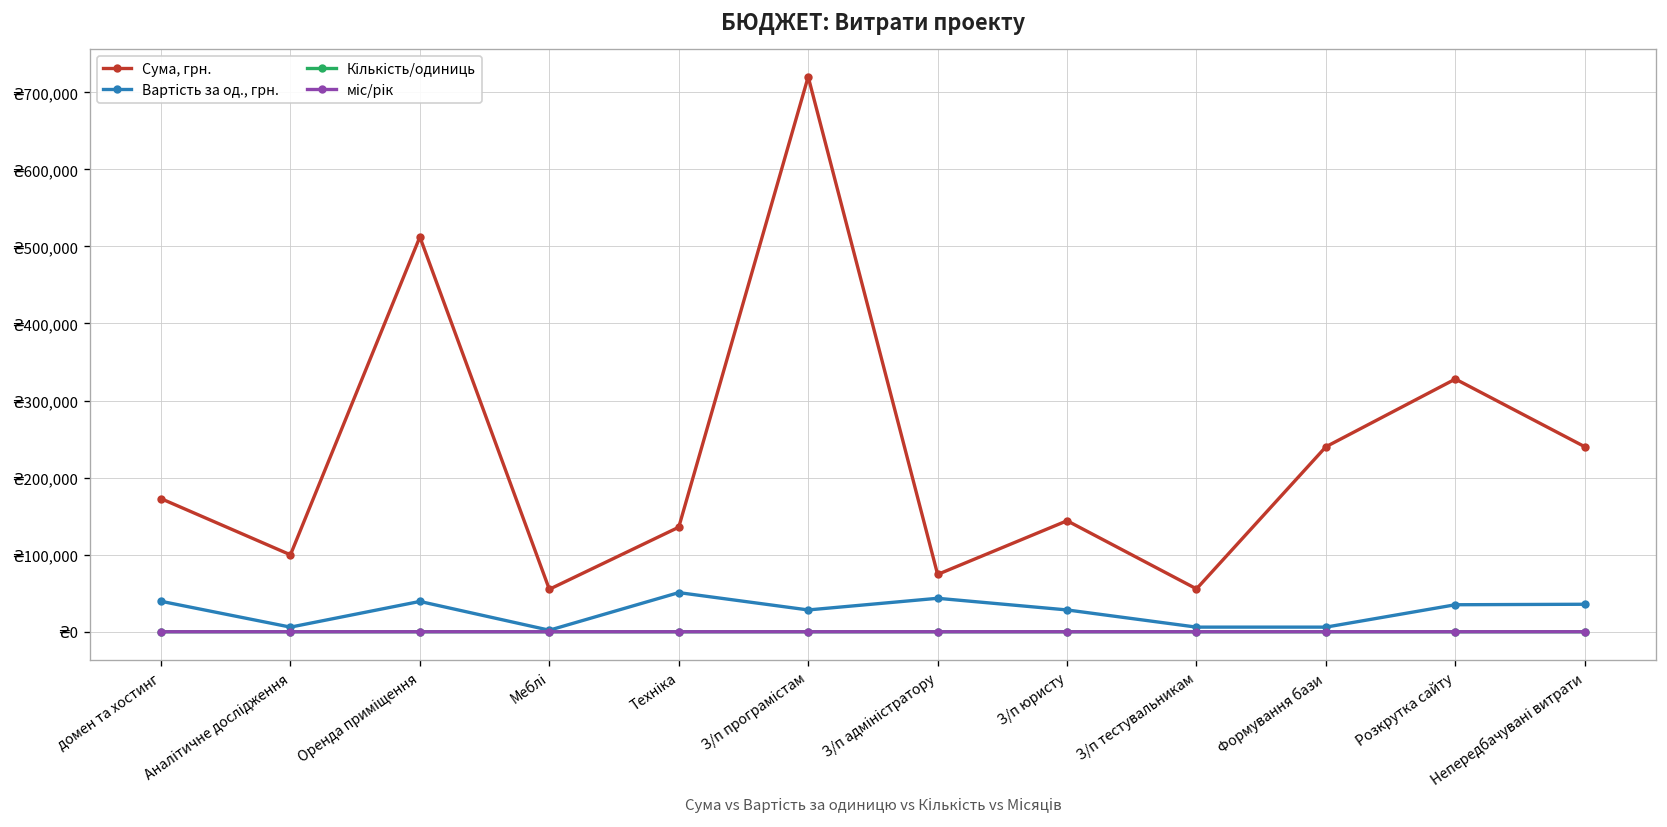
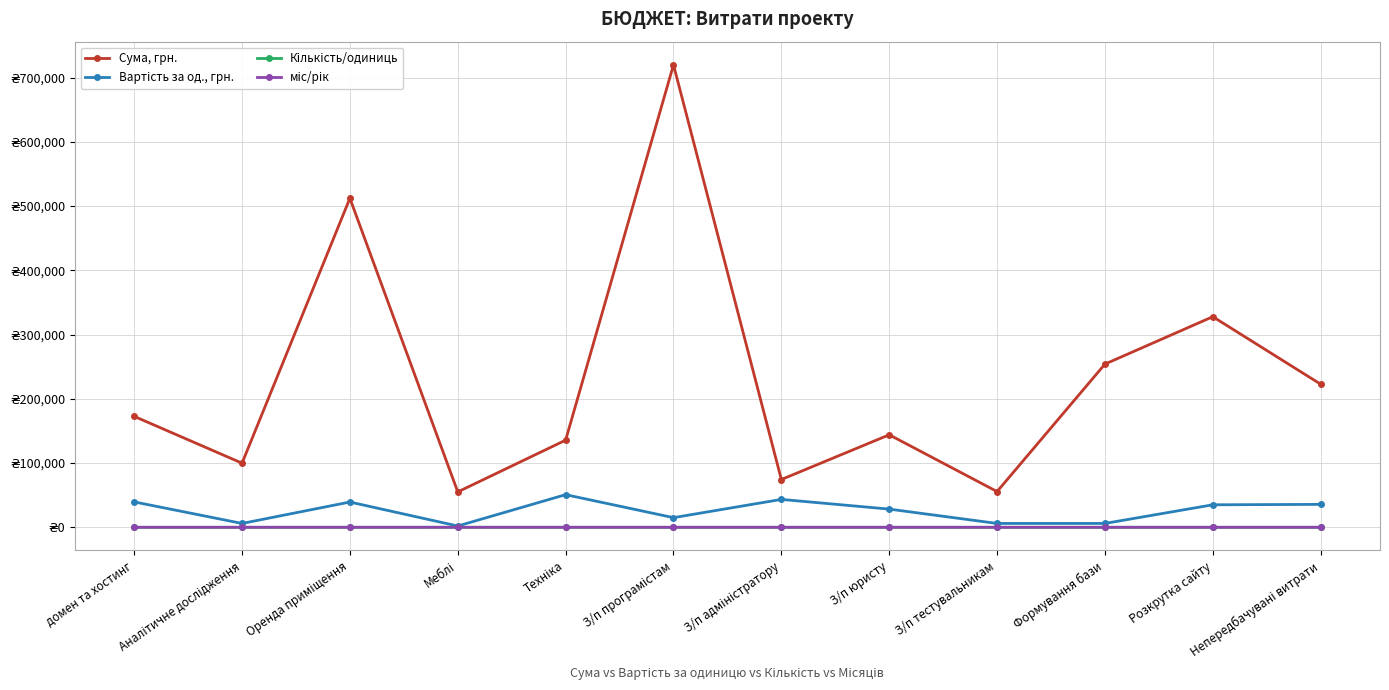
Вартість за од., грн., З/п програмістам: ₴30,000 -> ₴20,000
Сума, грн., Формування бази: ₴240,000 -> ₴250,000
Сума, грн., Непередбачувані витрати: ₴240,000 -> ₴220,000
